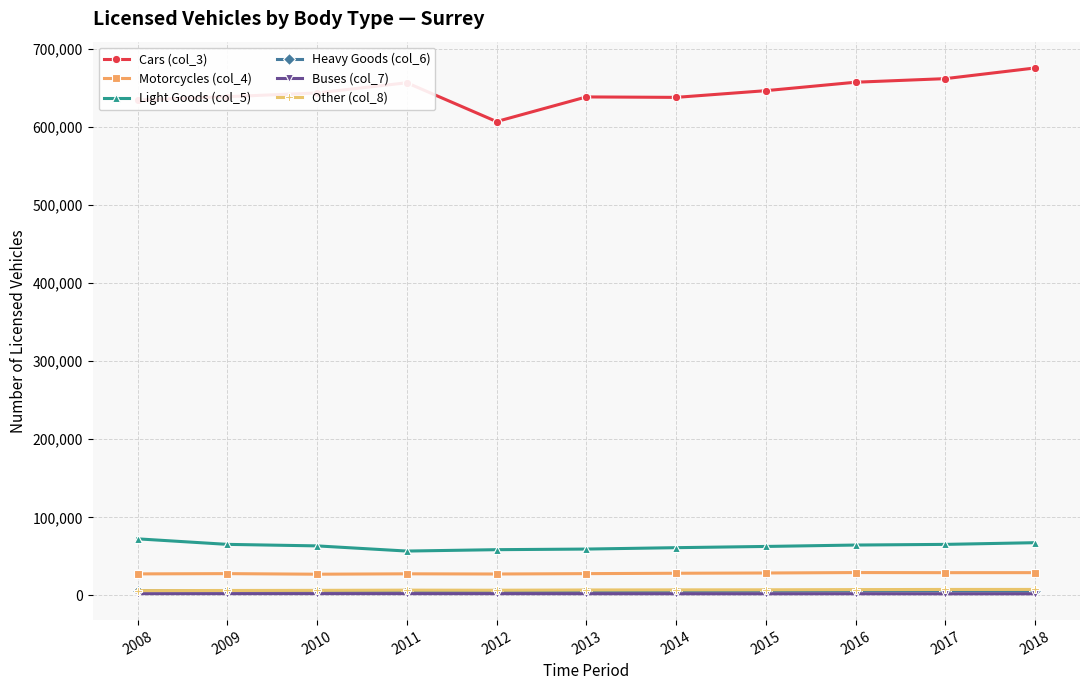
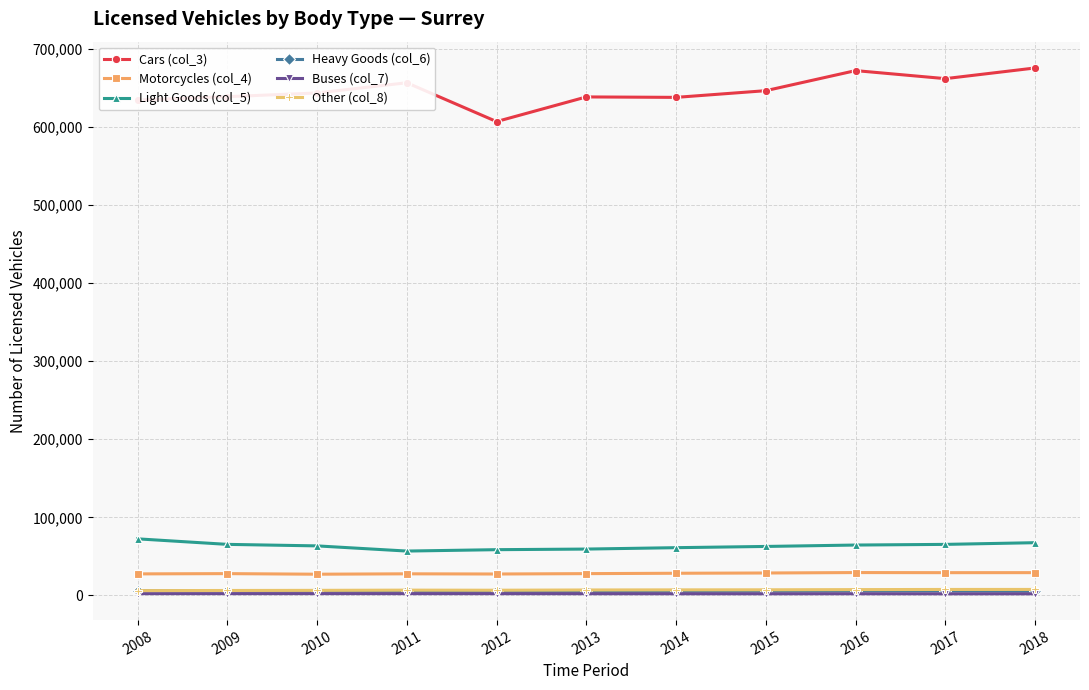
Cars (col_3), 2016: 660,000 -> 670,000
